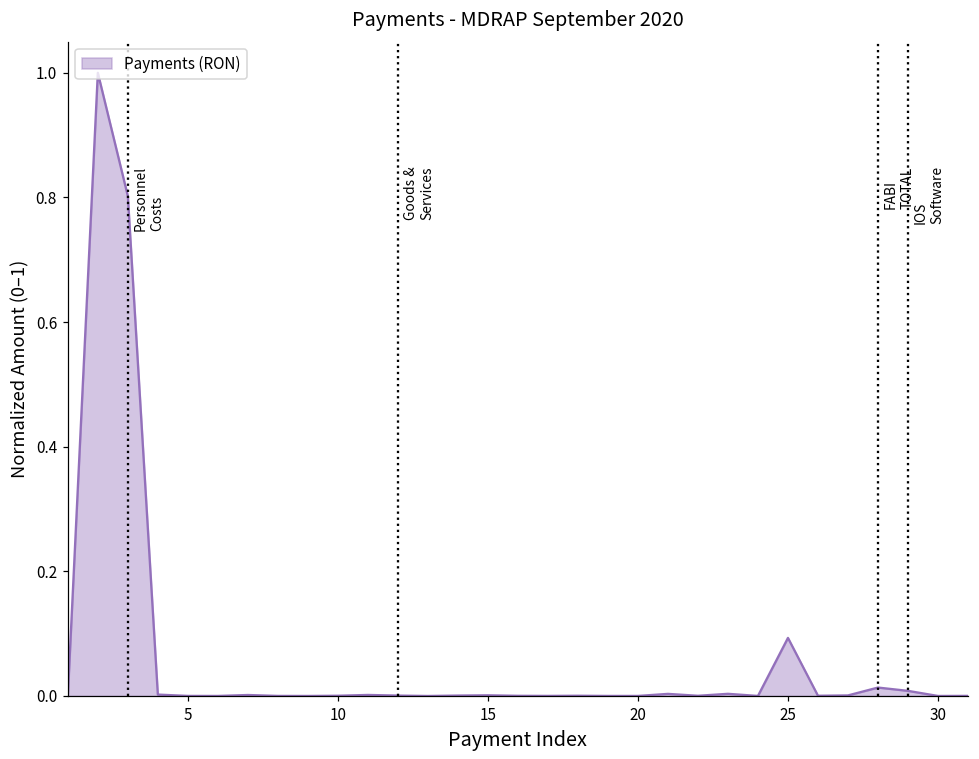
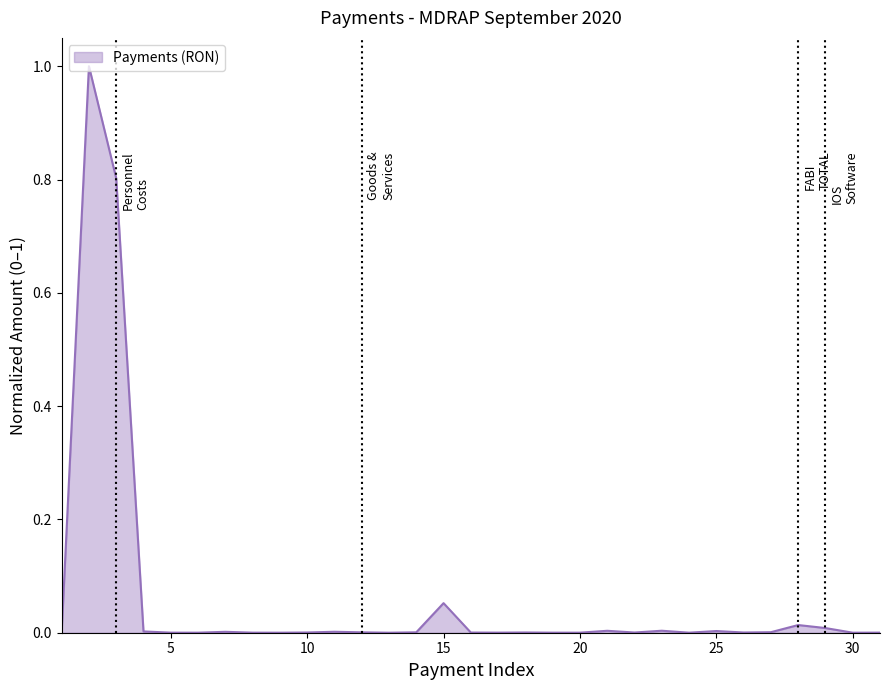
15: 0.00 -> 0.05
25: 0.09 -> 0.00
